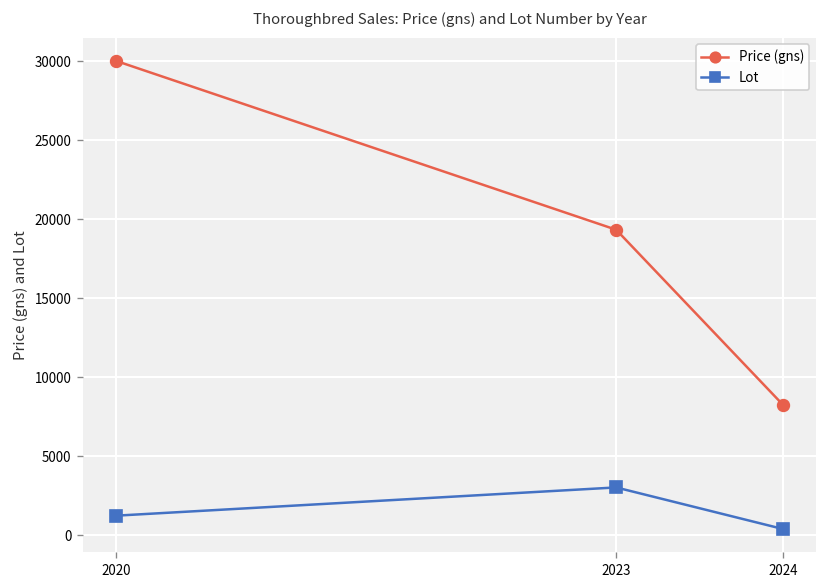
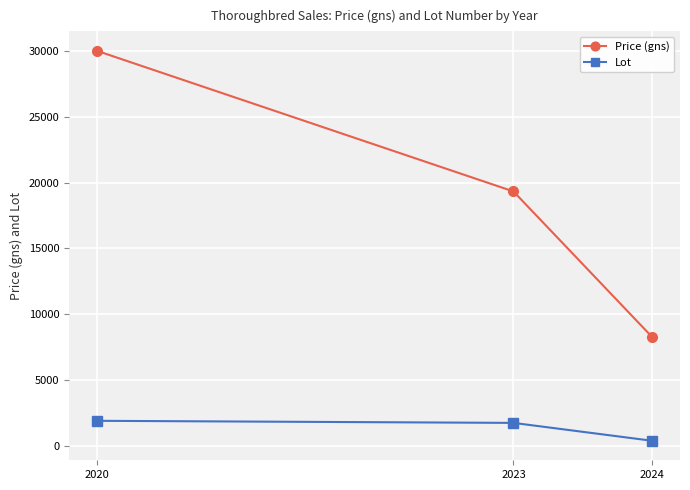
Lot, 2020: 1200 -> 1900
Lot, 2023: 3000 -> 1700
